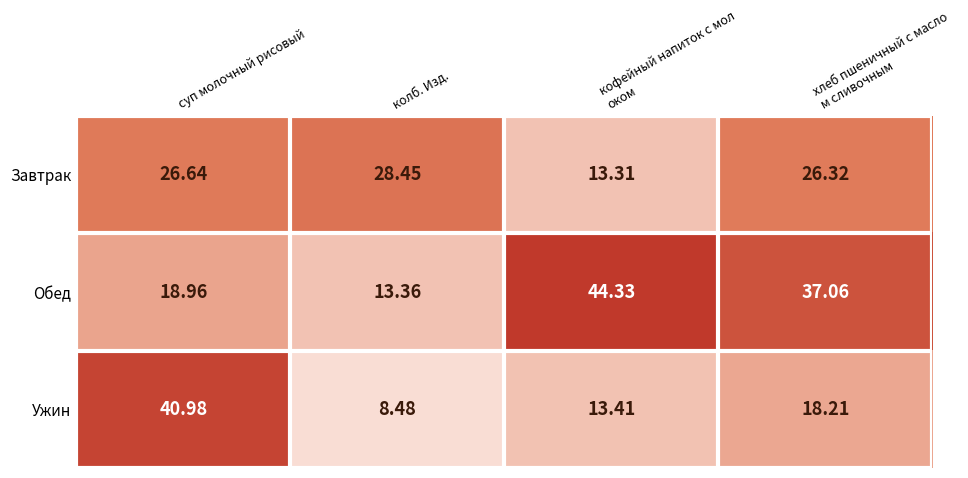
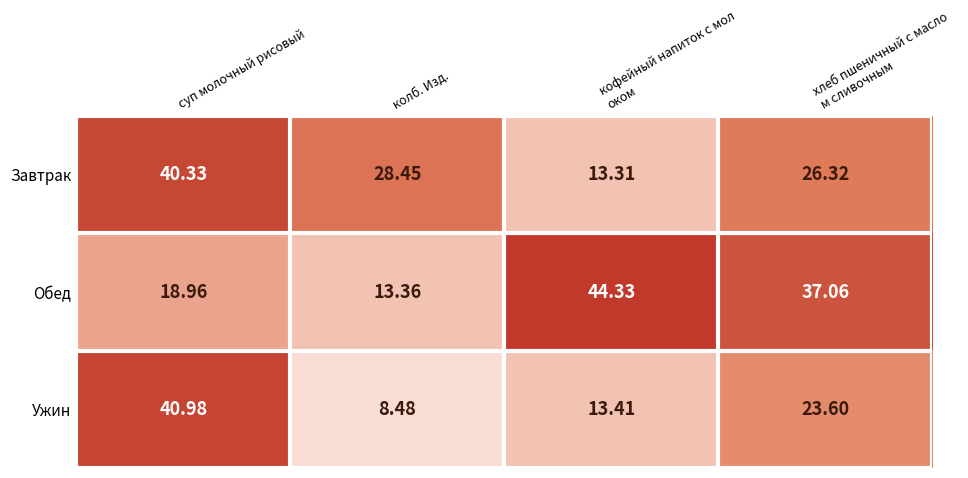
Завтрак, суп молочный рисовый: 26.64 -> 40.33
Ужин, хлеб пшеничный с масло м сливочным: 18.21 -> 23.60
